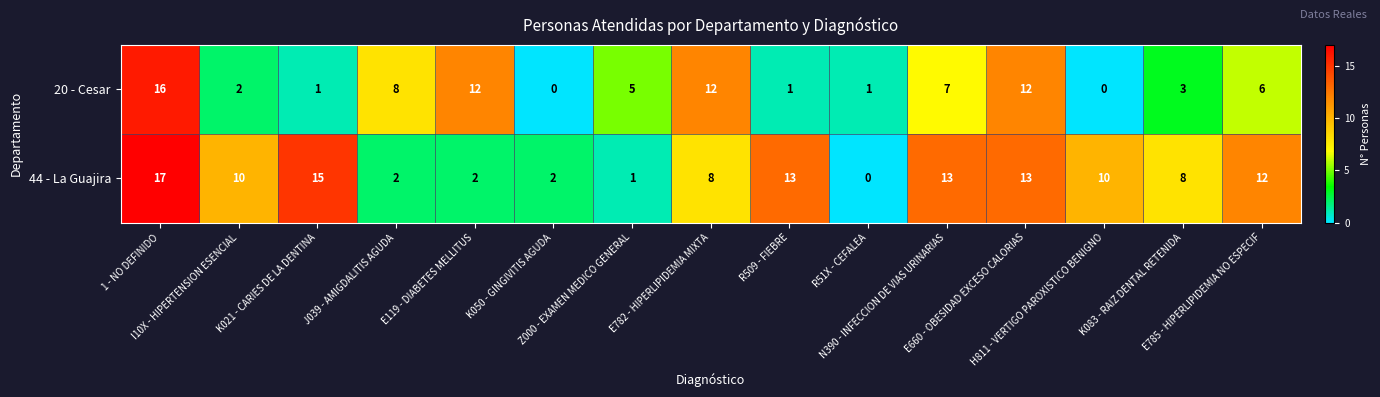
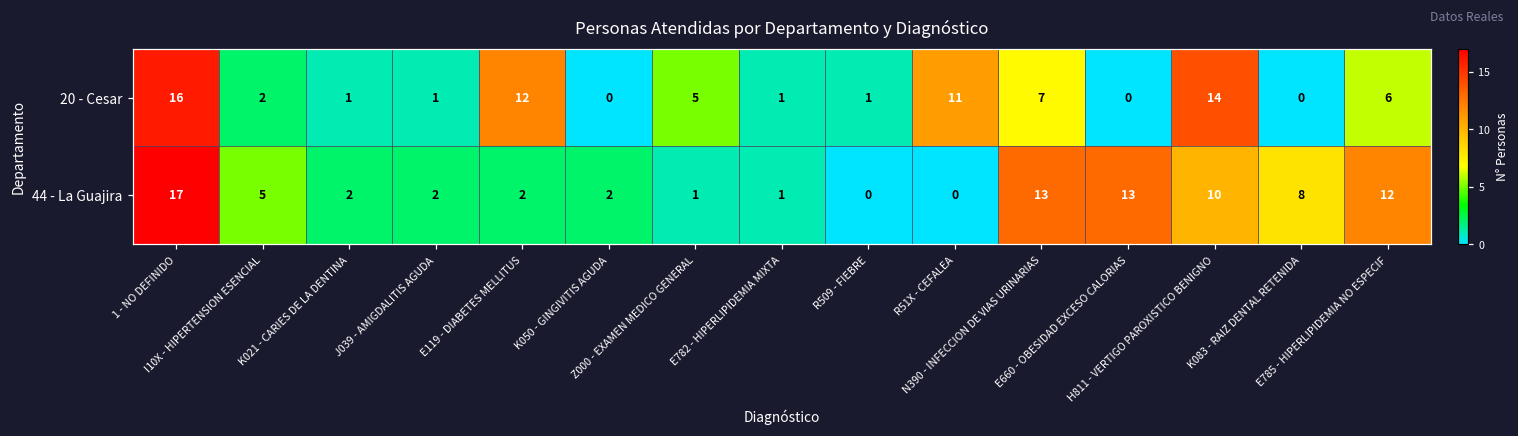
20 - Cesar, J039 - AMIGDALITIS AGUDA: 8 -> 1
20 - Cesar, E782 - HIPERLIPIDEMIA MIXTA: 12 -> 1
20 - Cesar, R51X - CEFALEA: 1 -> 11
20 - Cesar, E660 - OBESIDAD EXCESO CALORIAS: 12 -> 0
20 - Cesar, H811 - VERTIGO PAROXISTICO BENIGNO: 0 -> 14
20 - Cesar, K083 - RAIZ DENTAL RETENIDA: 3 -> 0
44 - La Guajira, I10X - HIPERTENSION ESENCIAL: 10 -> 5
44 - La Guajira, K021 - CARIES DE LA DENTINA: 15 -> 2
44 - La Guajira, E782 - HIPERLIPIDEMIA MIXTA: 8 -> 1
44 - La Guajira, R509 - FIEBRE: 13 -> 0
